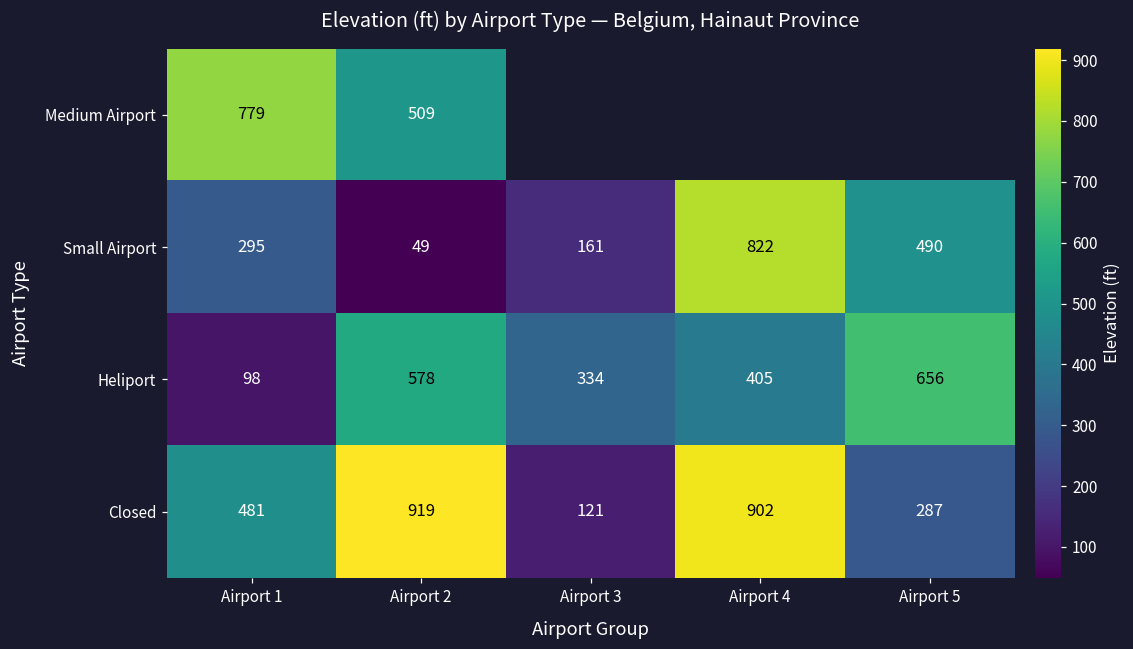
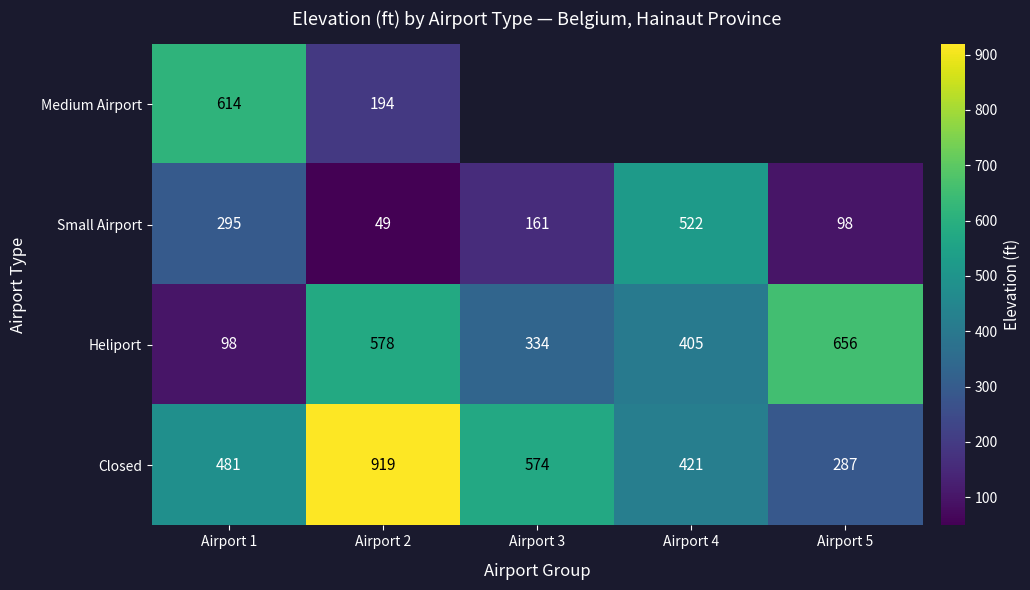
Medium Airport, Airport 1: 779 -> 614
Medium Airport, Airport 2: 509 -> 194
Small Airport, Airport 4: 822 -> 522
Small Airport, Airport 5: 490 -> 98
Closed, Airport 3: 121 -> 574
Closed, Airport 4: 902 -> 421
